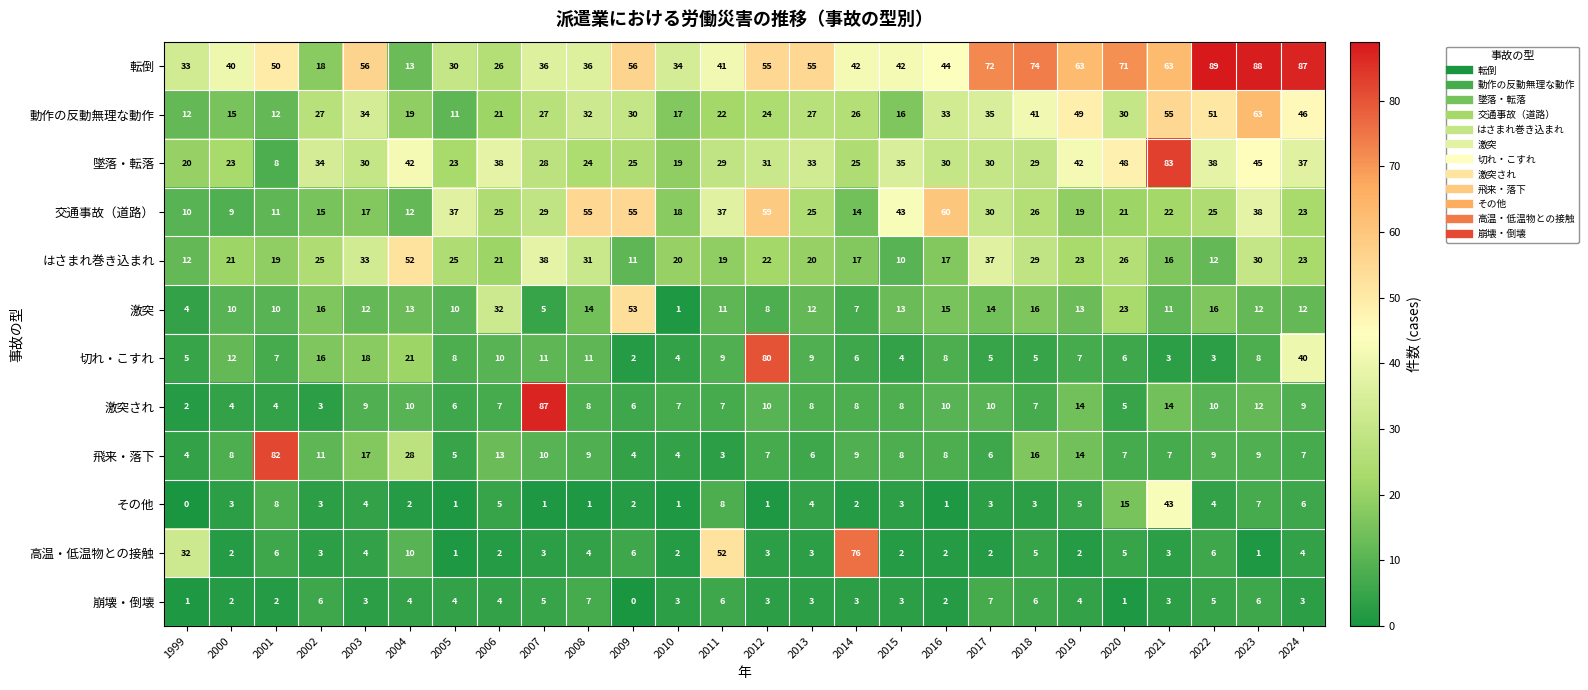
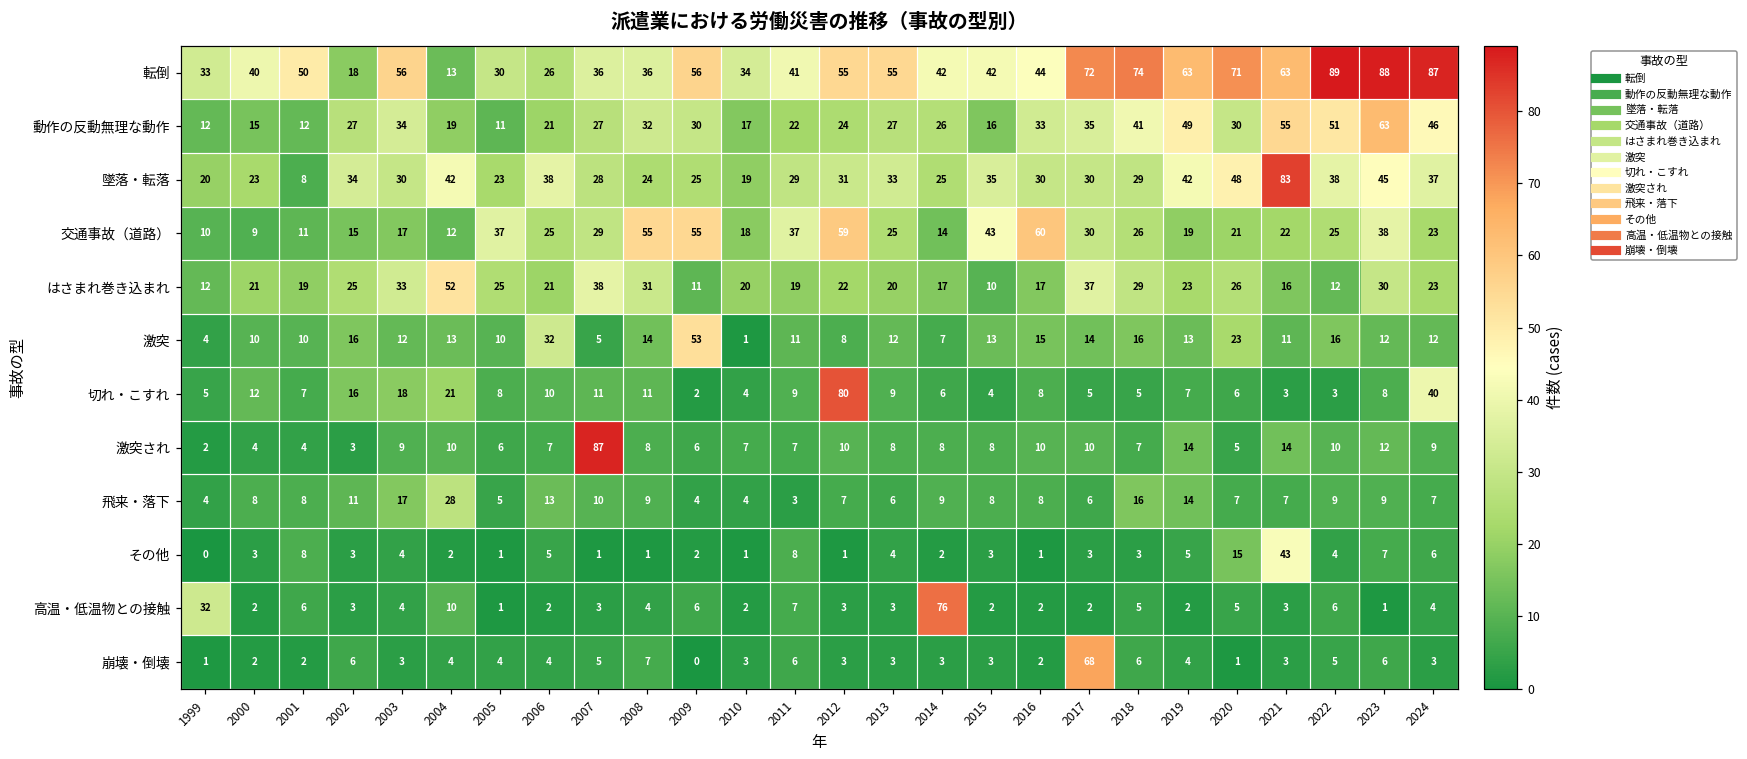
飛来・落下, 2001: 82 -> 8
高温・低温物との接触, 2011: 52 -> 7
崩壊・倒壊, 2017: 7 -> 68
